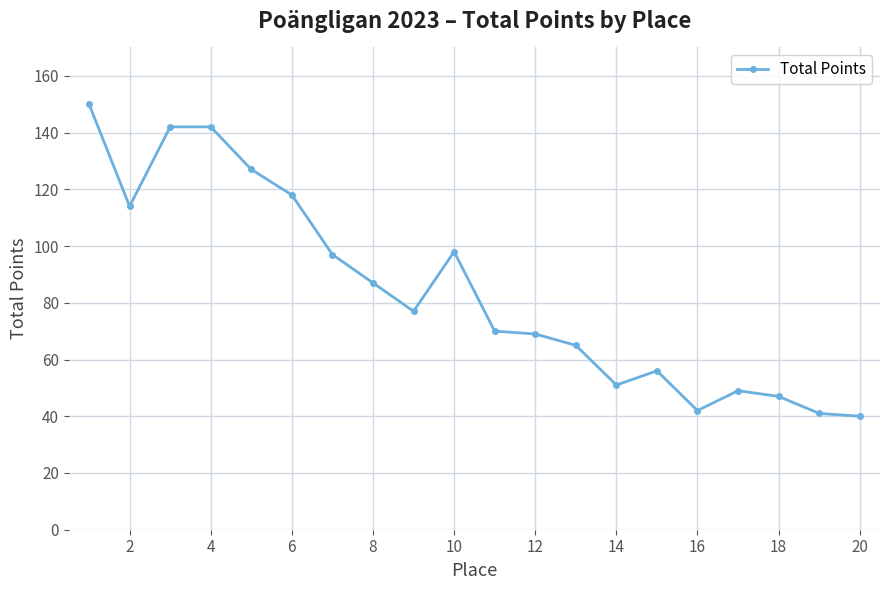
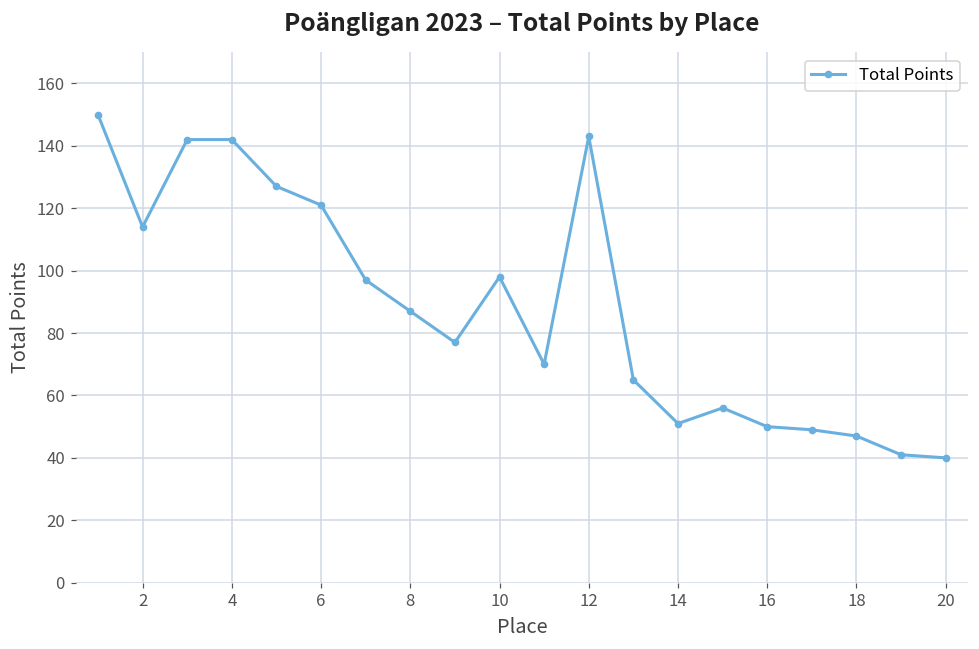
6: 118 -> 121
12: 69 -> 143
16: 42 -> 50
